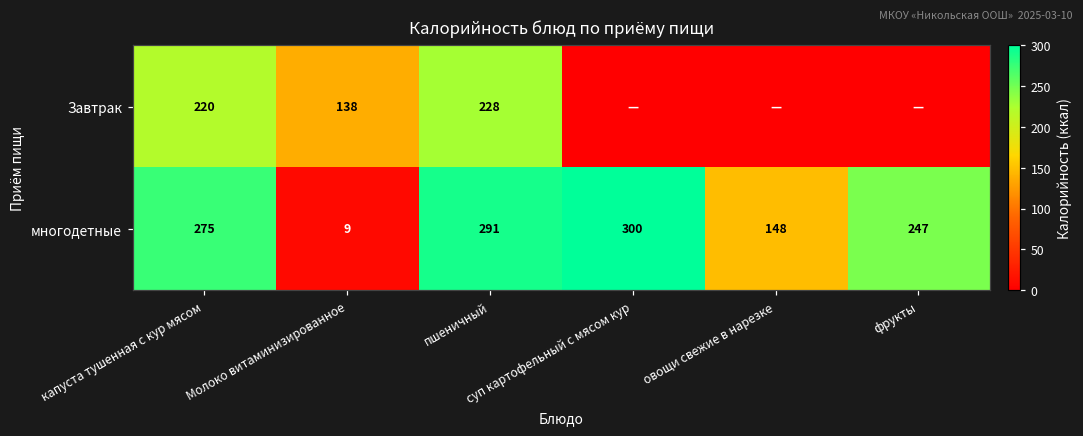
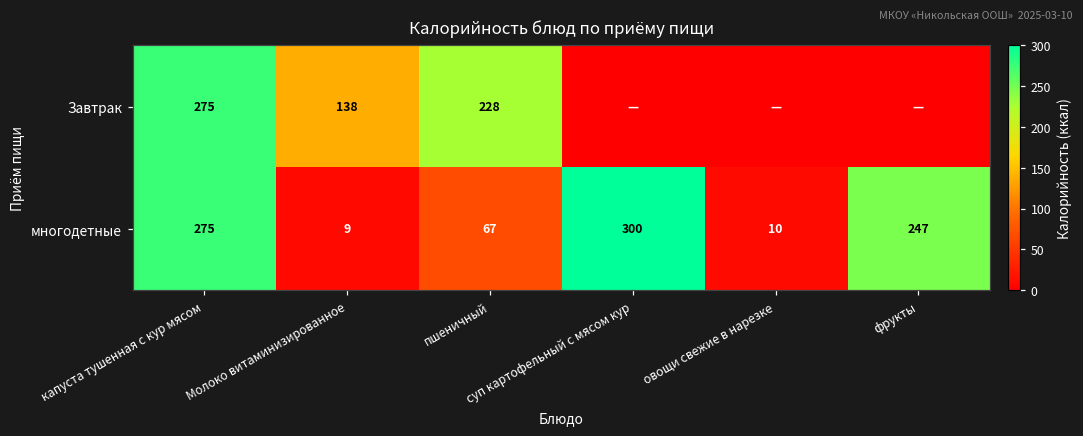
Завтрак, капуста тушенная с кур мясом: 220 -> 275
многодетные, пшеничный: 291 -> 67
многодетные, овощи свежие в нарезке: 148 -> 10
